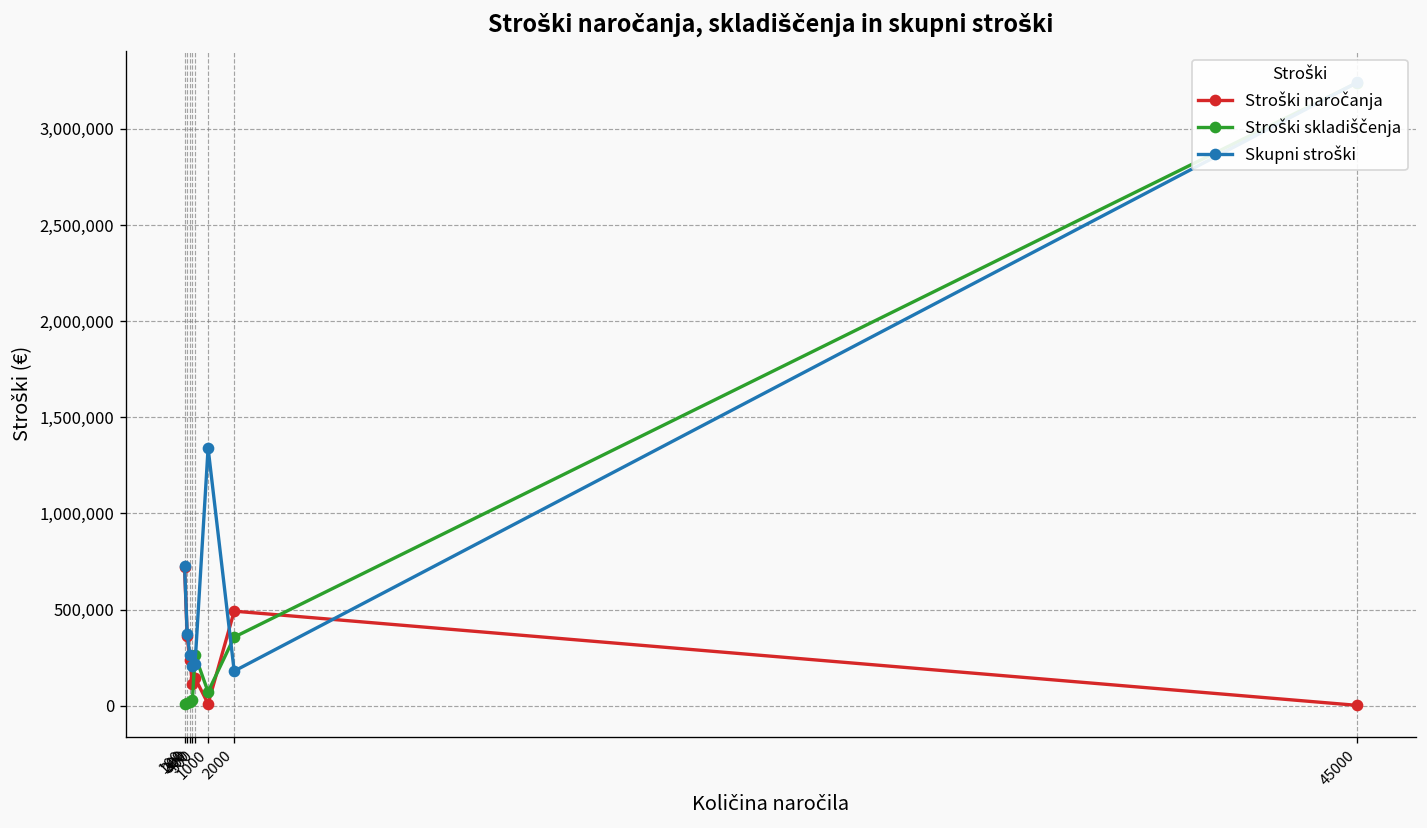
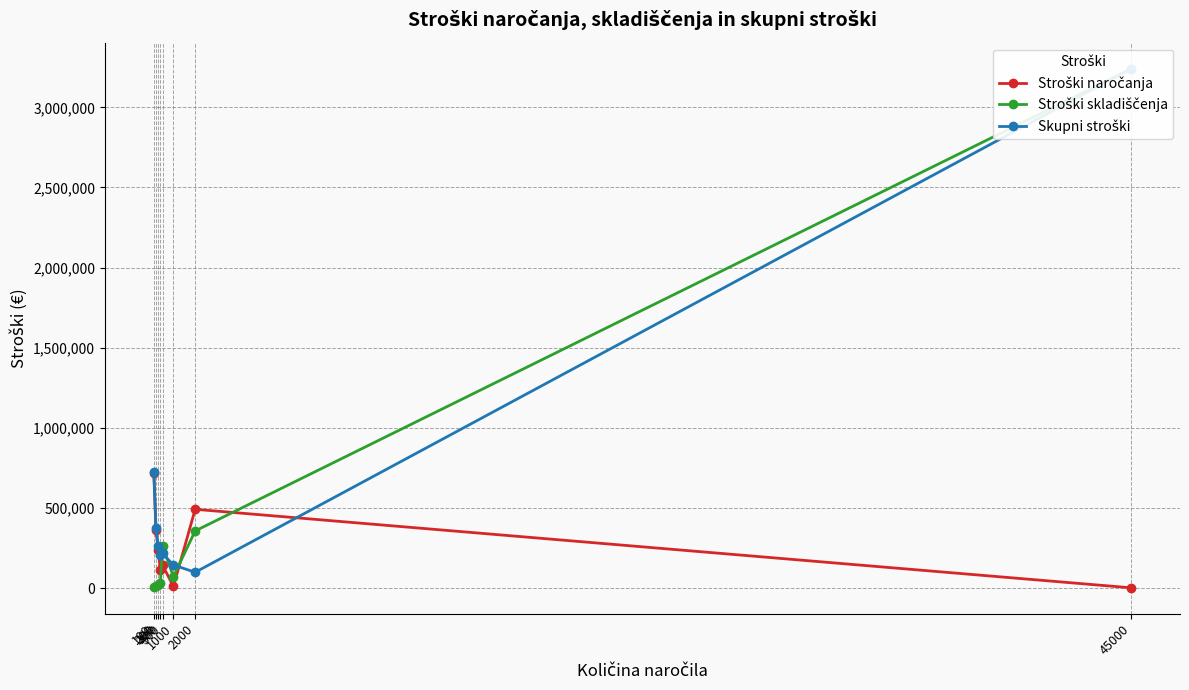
Skupni stroški, 1000: 1,340,000 -> 140,000
Skupni stroški, 2000: 180,000 -> 100,000
